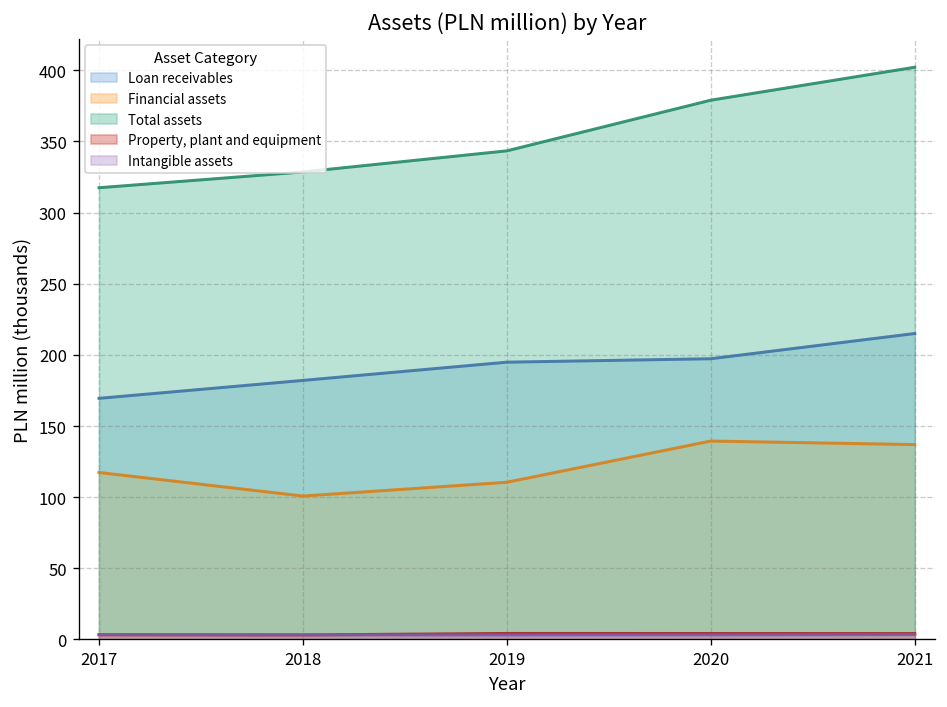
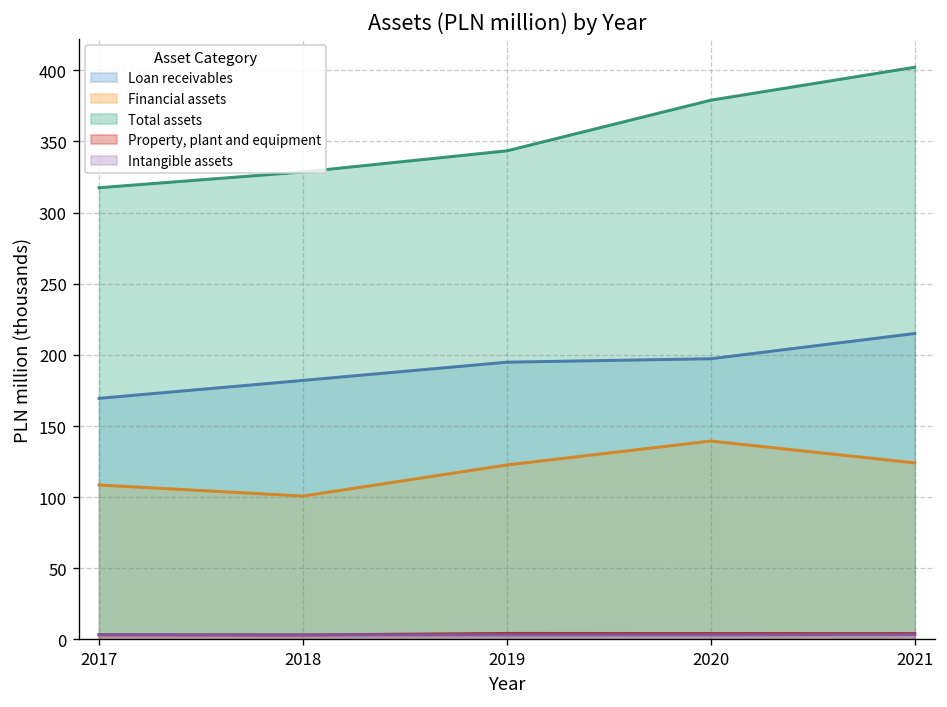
Financial assets, 2017: 117 -> 109
Financial assets, 2019: 110 -> 123
Financial assets, 2021: 137 -> 124
